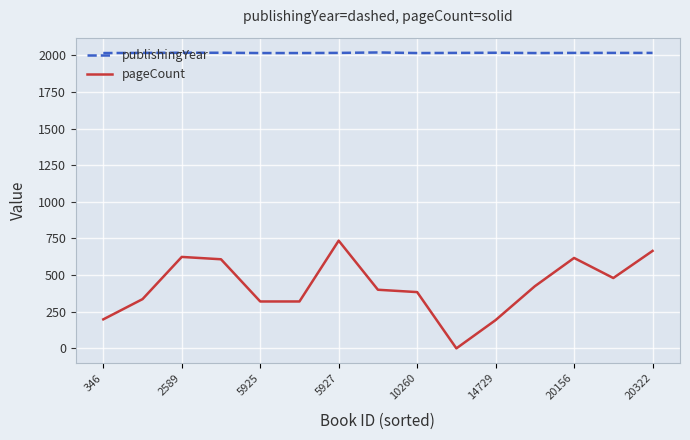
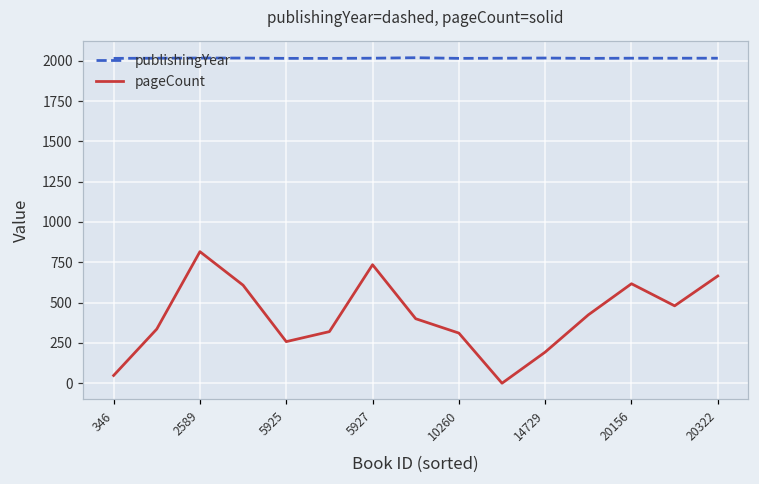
pageCount, 346: 200 -> 50
pageCount, 2589: 620 -> 820
pageCount, 5925: 320 -> 260
pageCount, 10260: 380 -> 310
